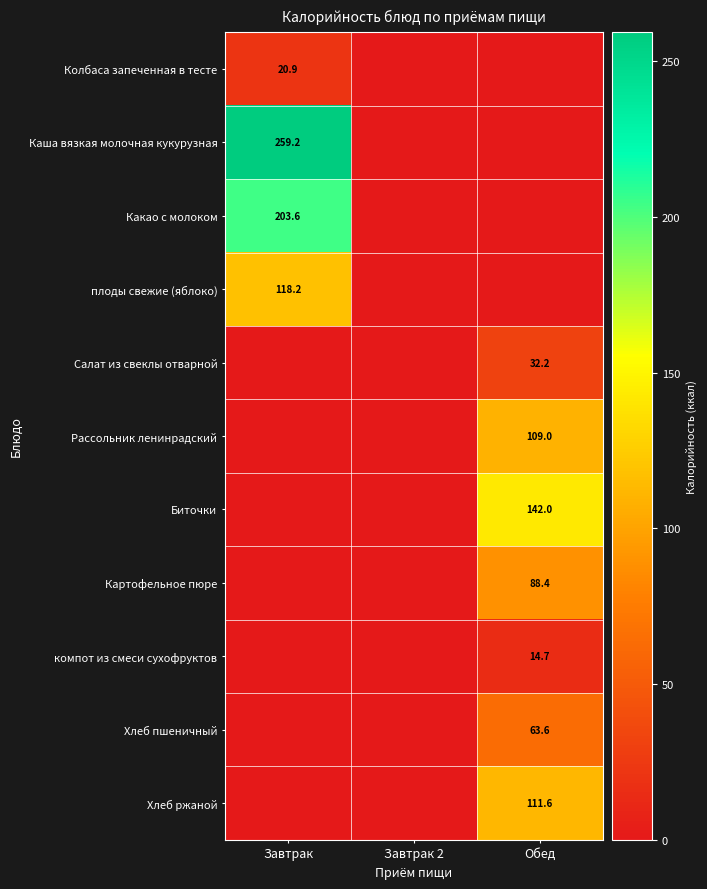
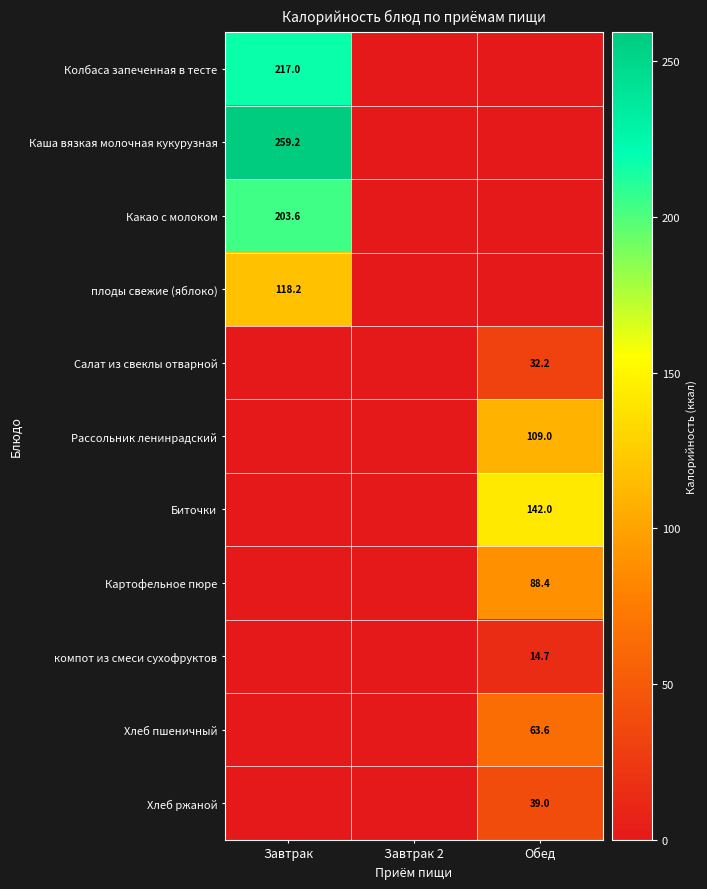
Колбаса запеченная в тесте, Завтрак: 20.9 -> 217.0
Хлеб ржаной, Обед: 111.6 -> 39.0
